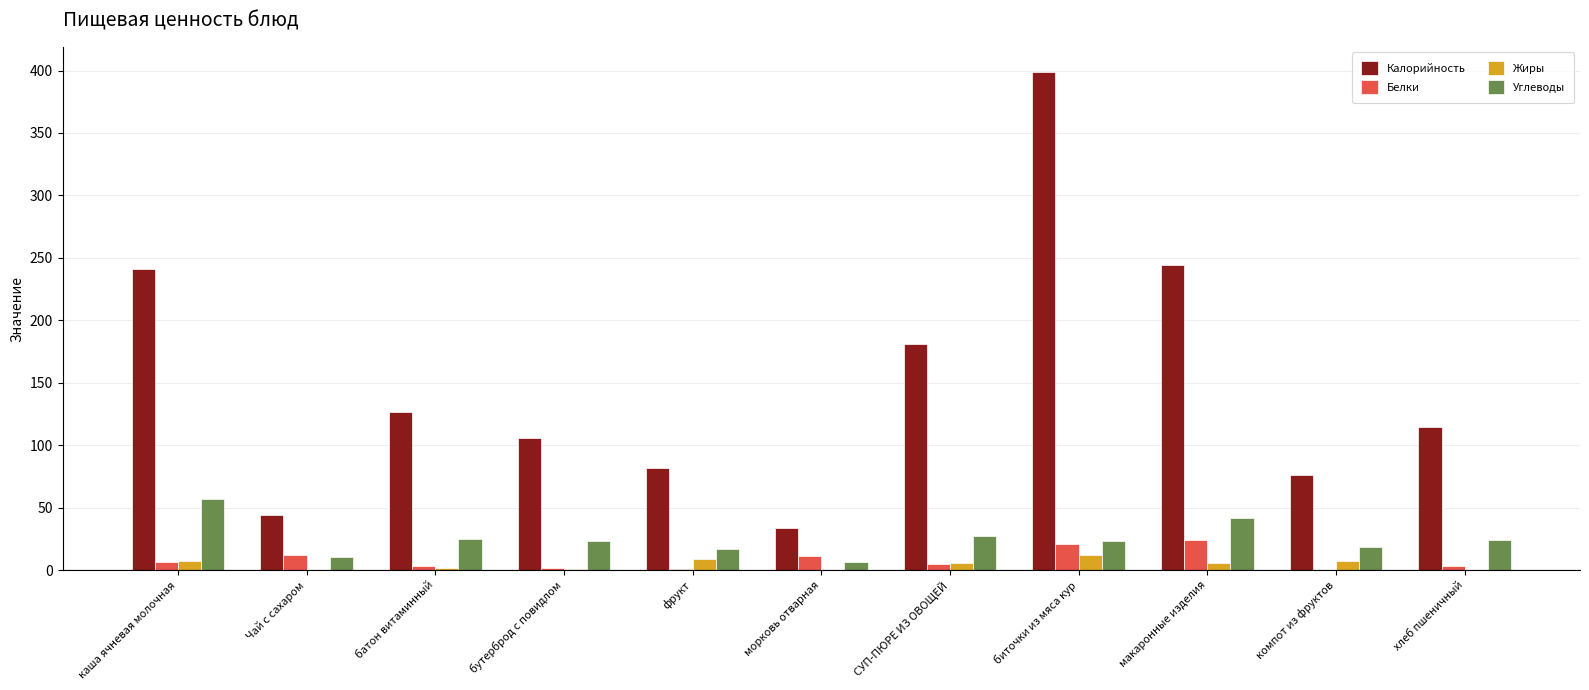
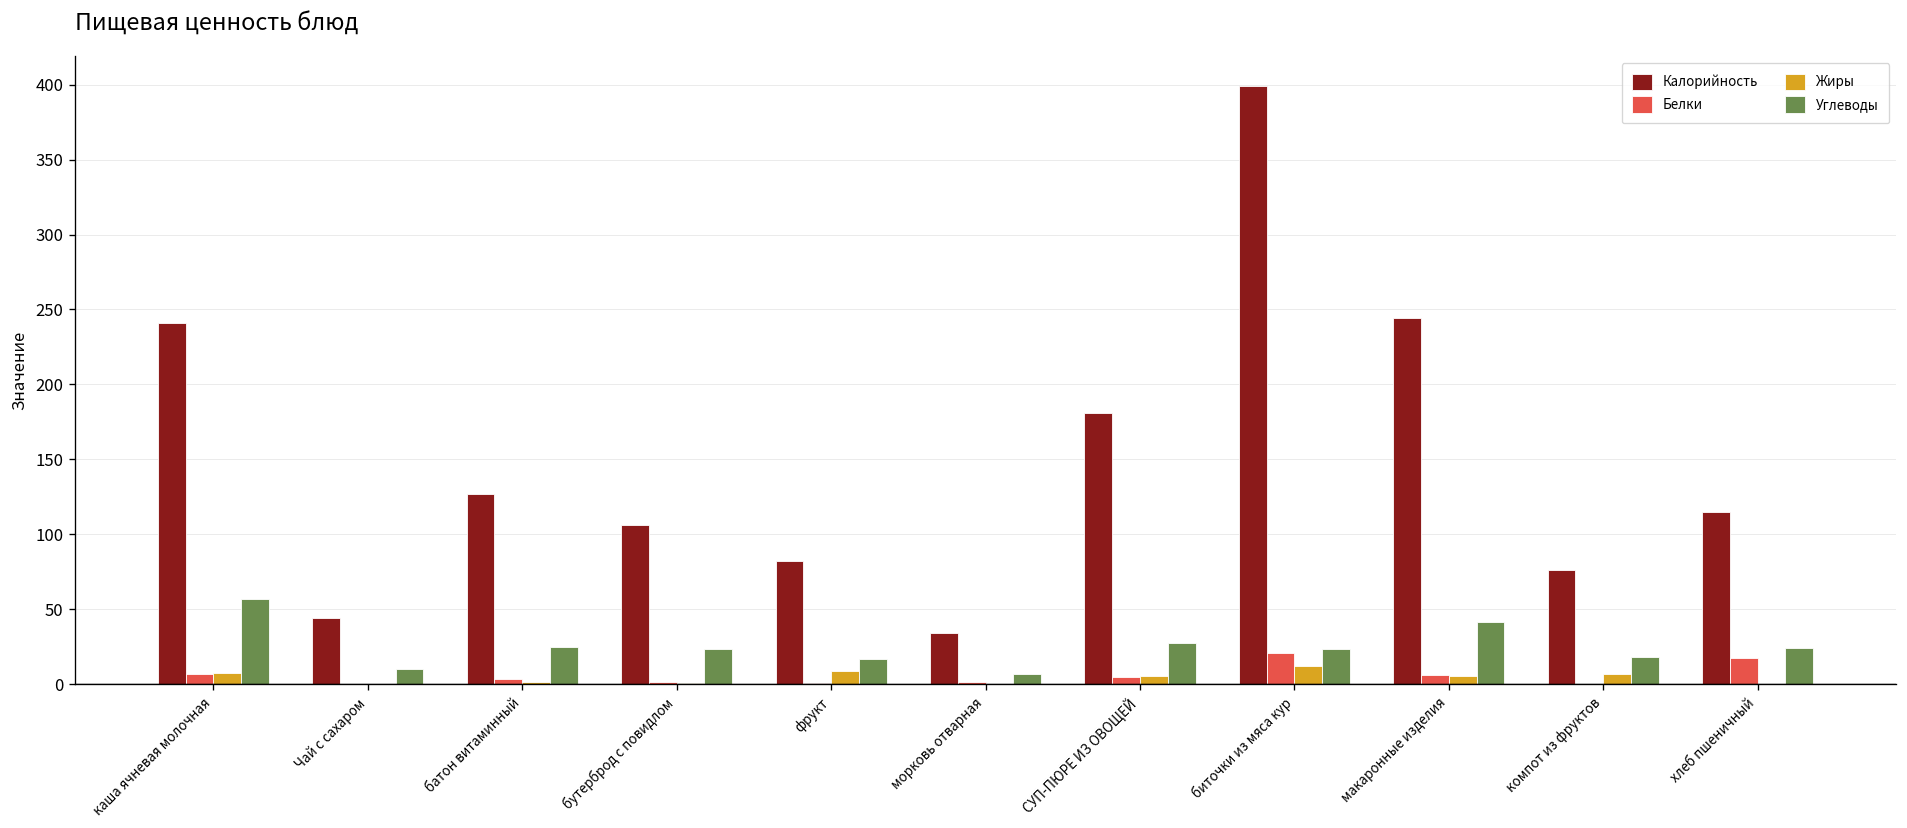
Белки, Чай с сахаром: 12 -> 0
Белки, морковь отварная: 12 -> 1
Белки, макаронные изделия: 24 -> 7
Белки, хлеб пшеничный: 4 -> 17
